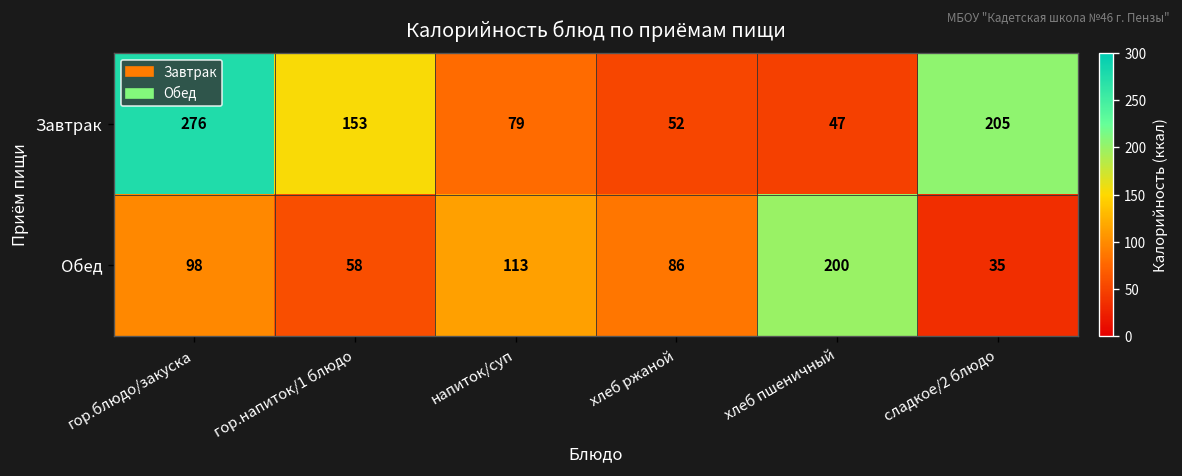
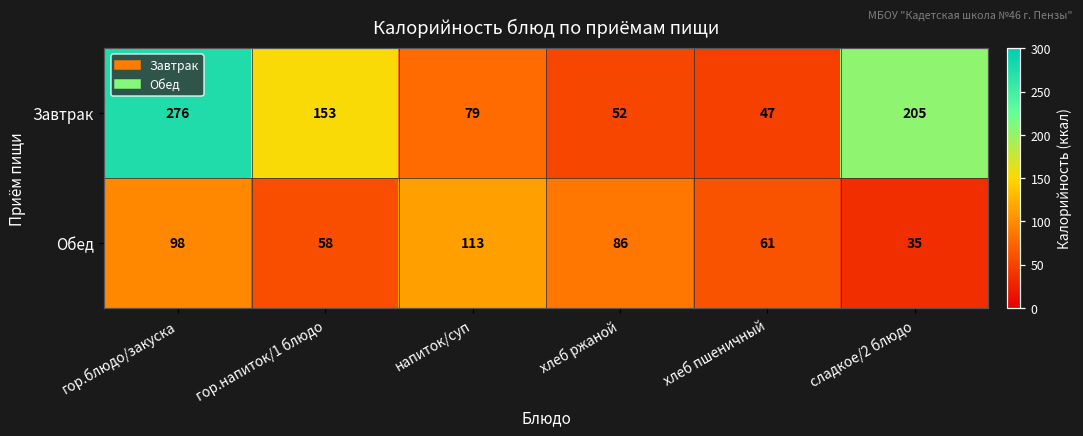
Обед, хлеб пшеничный: 200 -> 61
